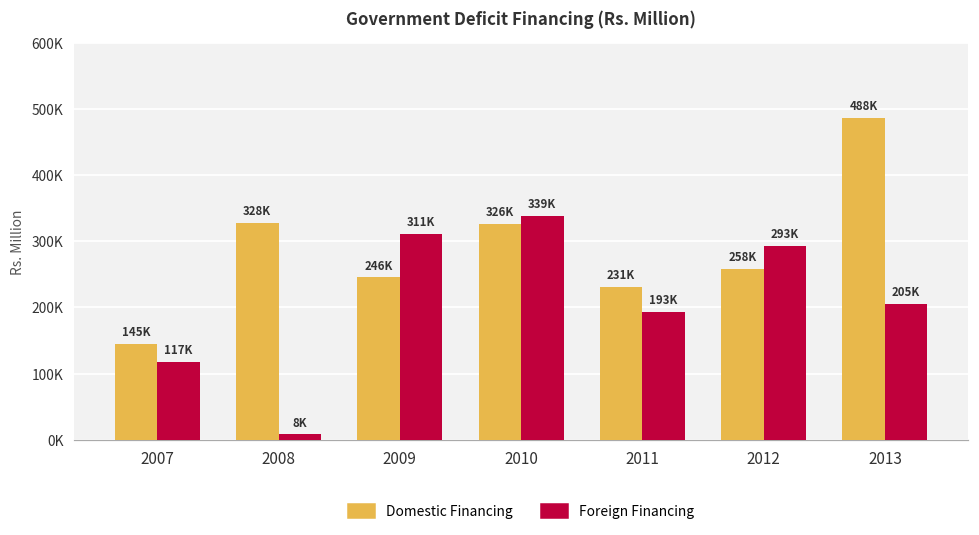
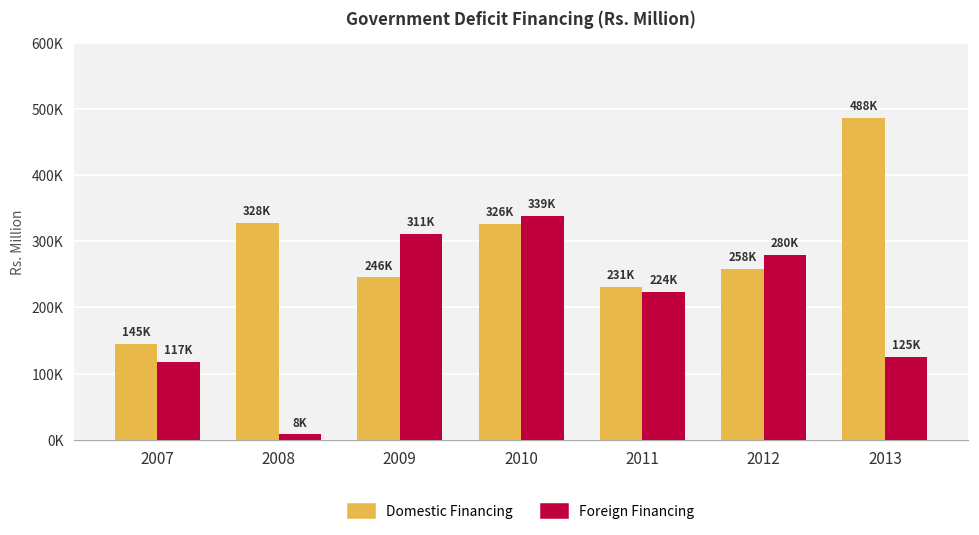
Foreign Financing, 2011: 193K -> 224K
Foreign Financing, 2012: 293K -> 280K
Foreign Financing, 2013: 205K -> 125K
